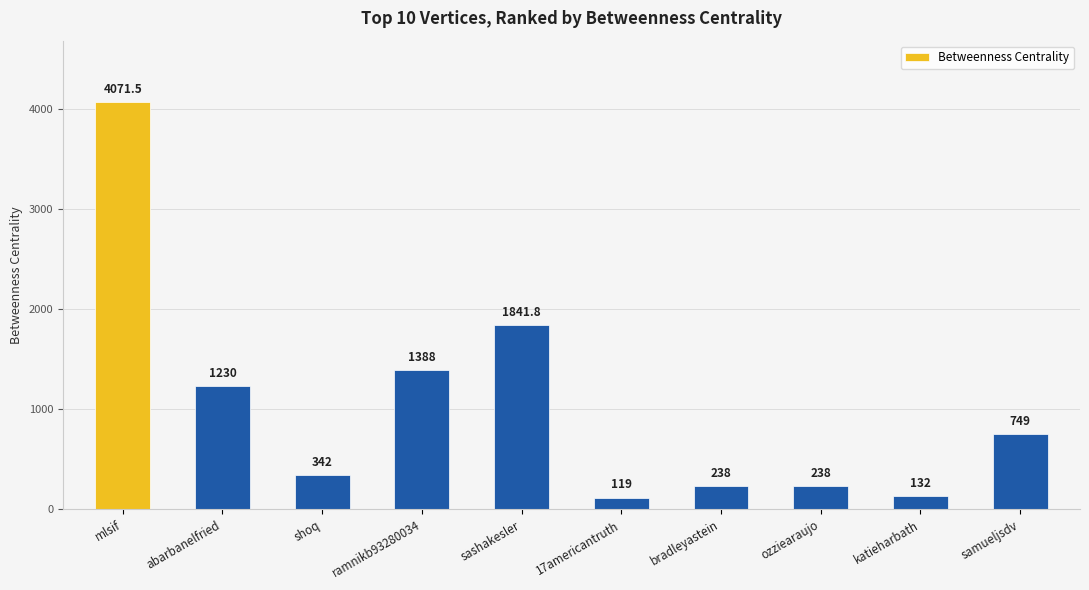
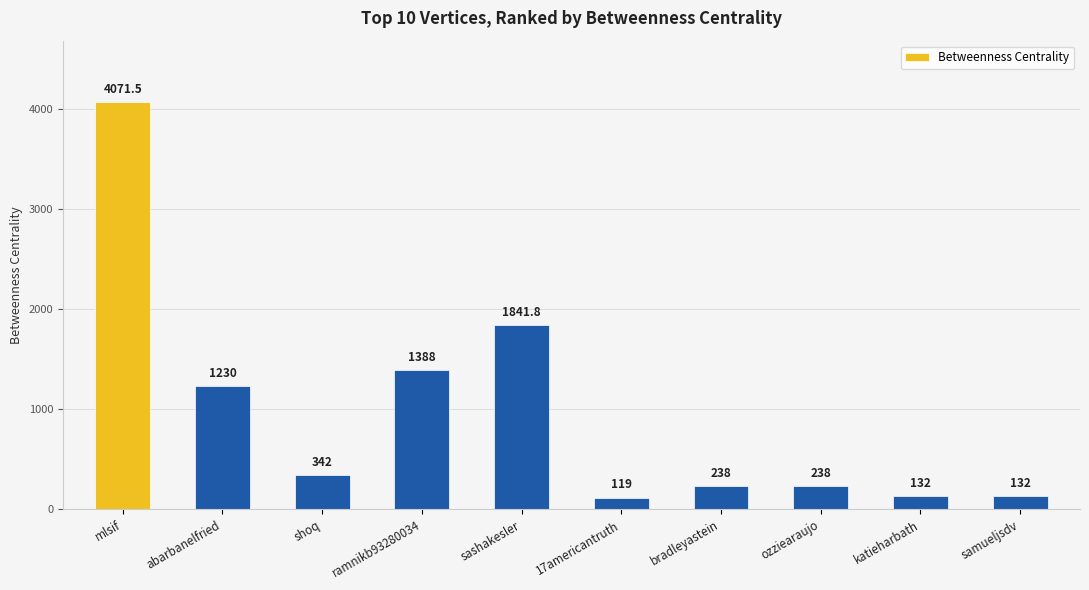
samueljsdv: 749 -> 132
